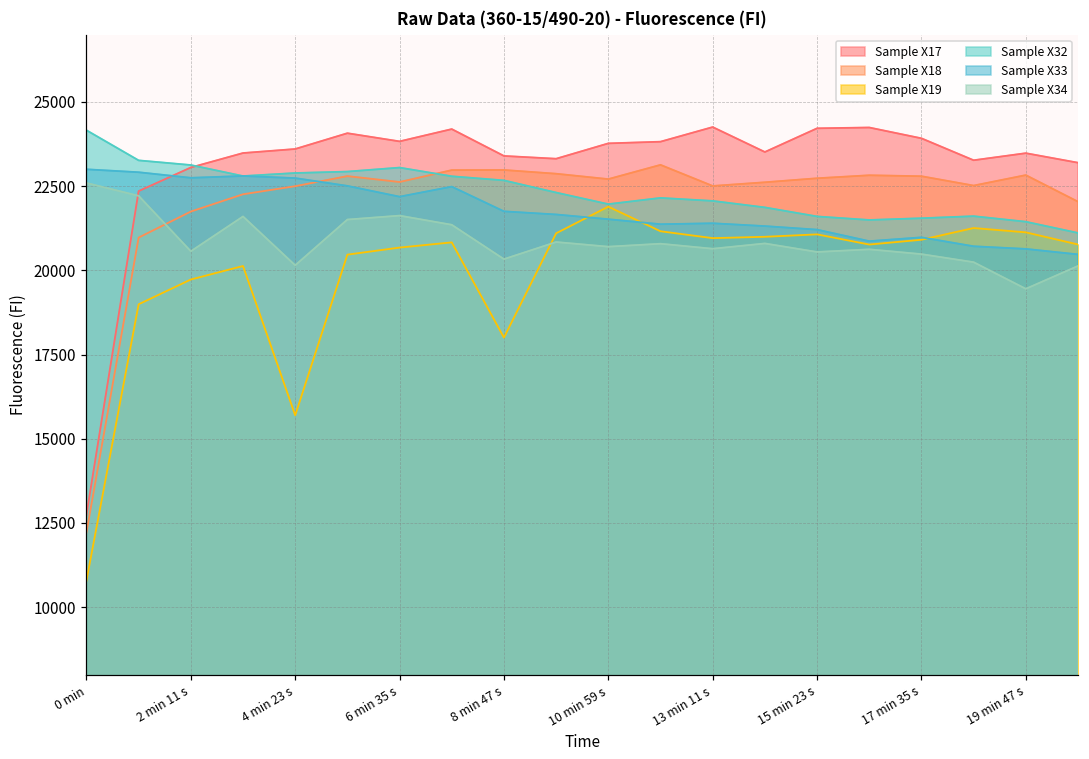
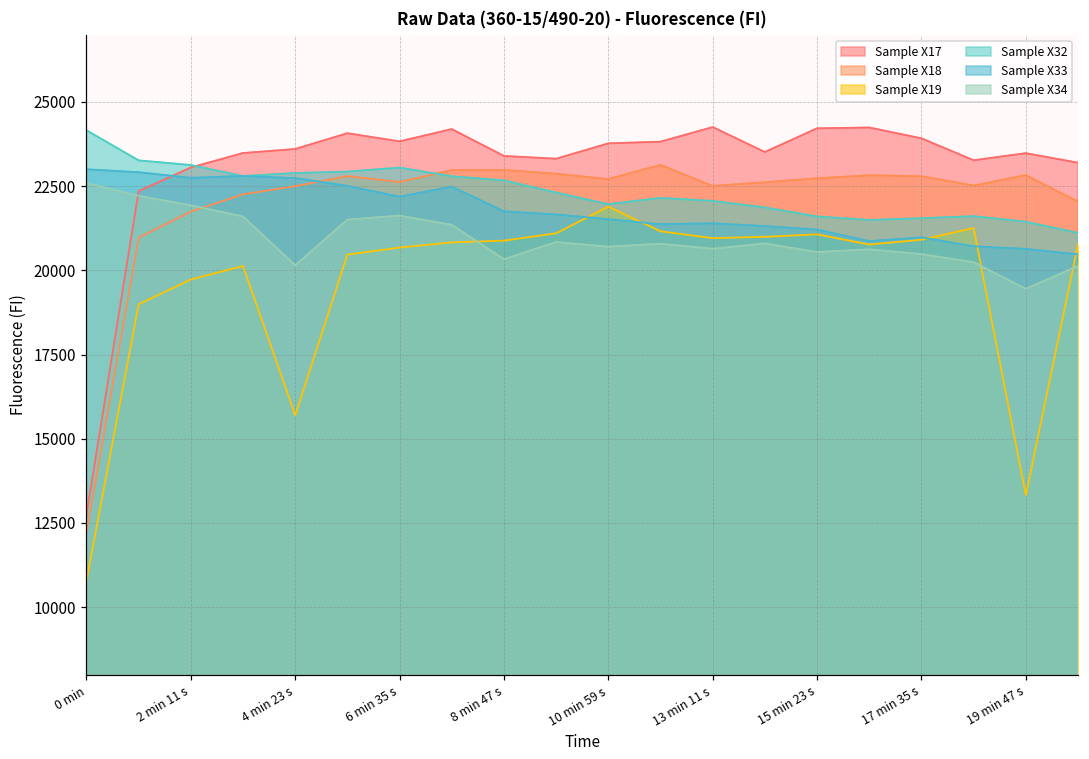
Sample X34, 2 min 11 s: 20600 -> 21900
Sample X19, 8 min 47 s: 18000 -> 20900
Sample X19, 19 min 47 s: 21100 -> 13300
